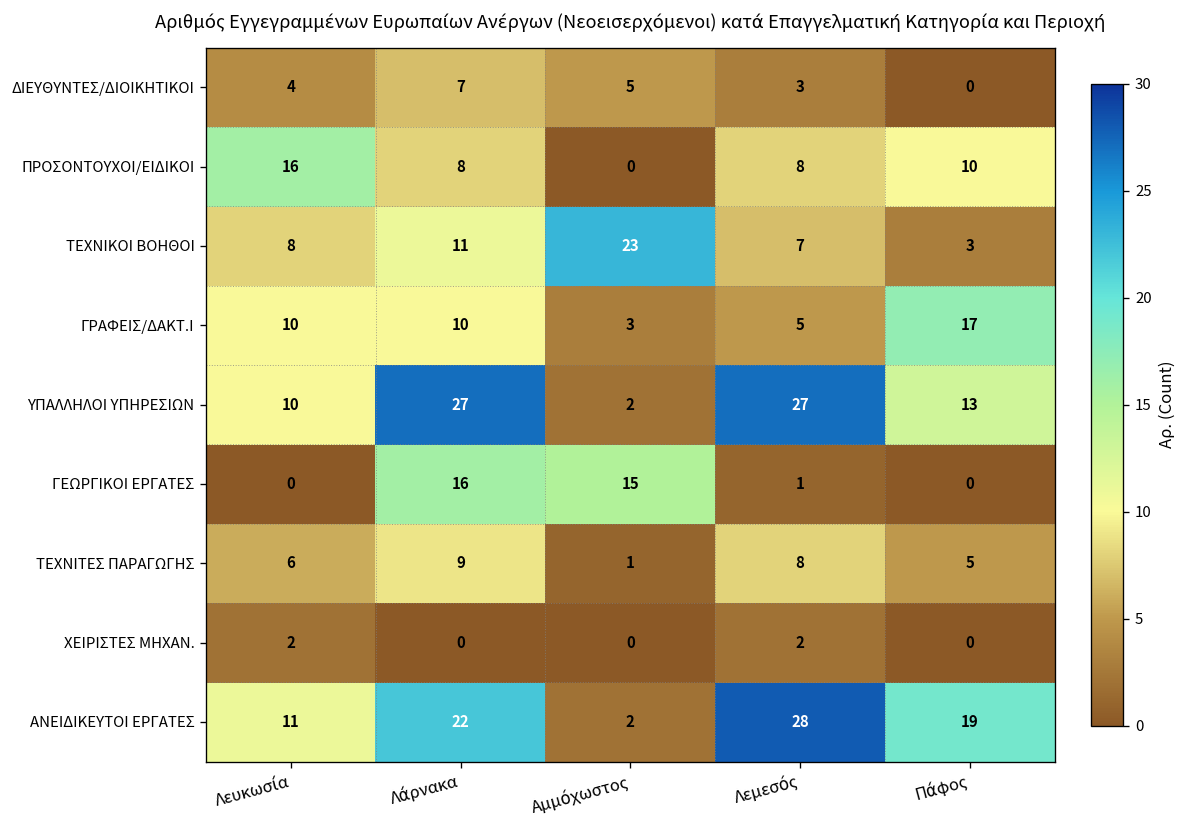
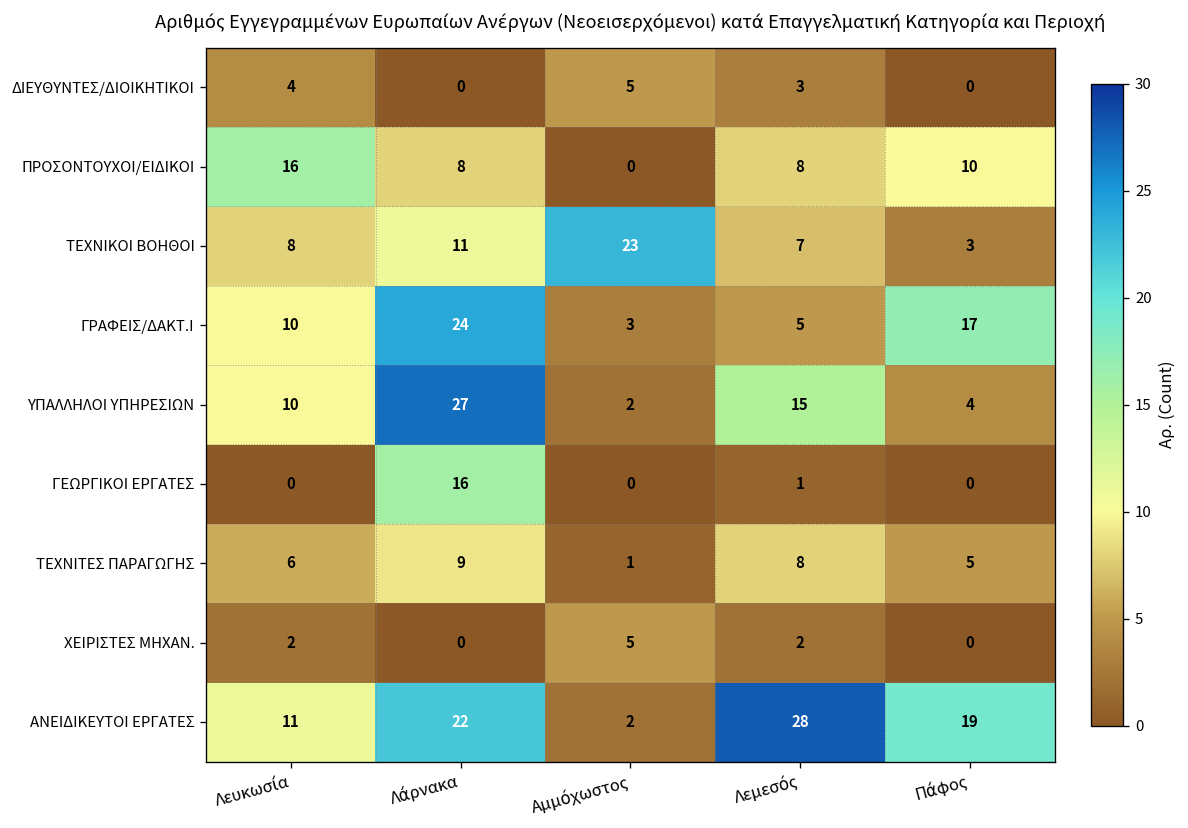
ΔΙΕΥΘΥΝΤΕΣ/ΔΙΟΙΚΗΤΙΚΟΙ, Λάρνακα: 7 -> 0
ΓΡΑΦΕΙΣ/ΔΑΚΤ.Ι, Λάρνακα: 10 -> 24
ΥΠΑΛΛΗΛΟΙ ΥΠΗΡΕΣΙΩΝ, Λεμεσός: 27 -> 15
ΥΠΑΛΛΗΛΟΙ ΥΠΗΡΕΣΙΩΝ, Πάφος: 13 -> 4
ΓΕΩΡΓΙΚΟΙ ΕΡΓΑΤΕΣ, Αμμόχωστος: 15 -> 0
ΧΕΙΡΙΣΤΕΣ ΜΗΧΑΝ., Αμμόχωστος: 0 -> 5
